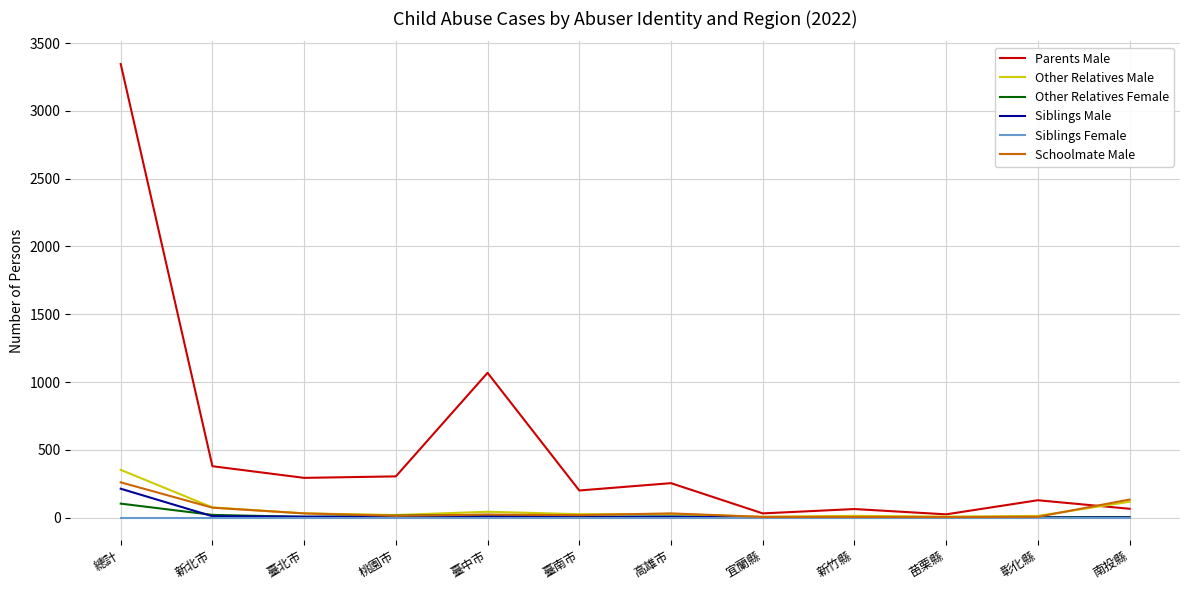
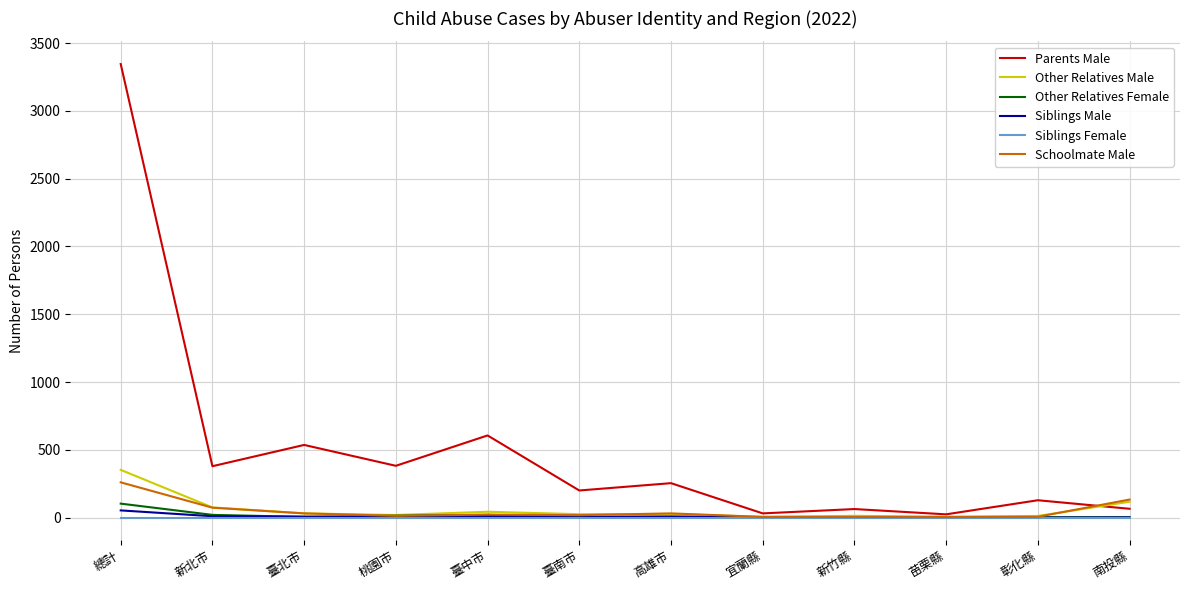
Siblings Male, 總計: 210 -> 50
Parents Male, 臺北市: 290 -> 540
Parents Male, 桃園市: 300 -> 380
Parents Male, 臺中市: 1070 -> 610
